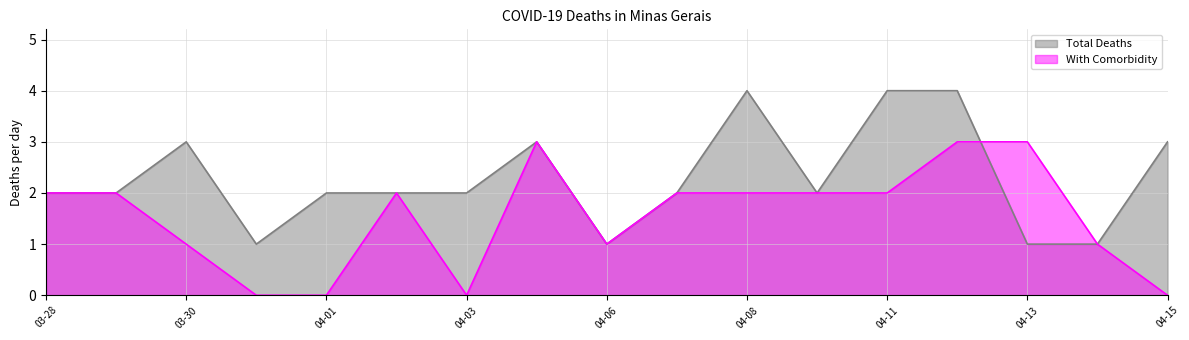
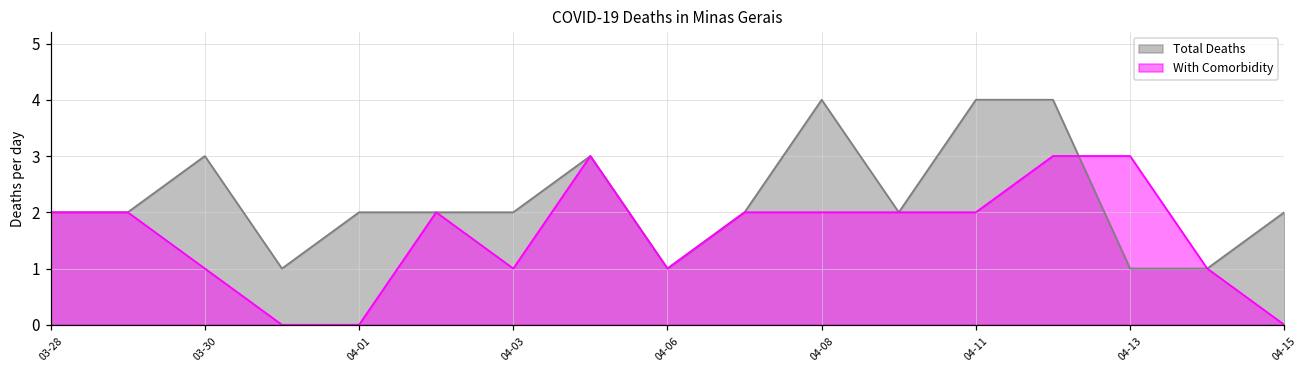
With Comorbidity, 04-03: 0 -> 1
Total Deaths, 04-15: 3 -> 2
